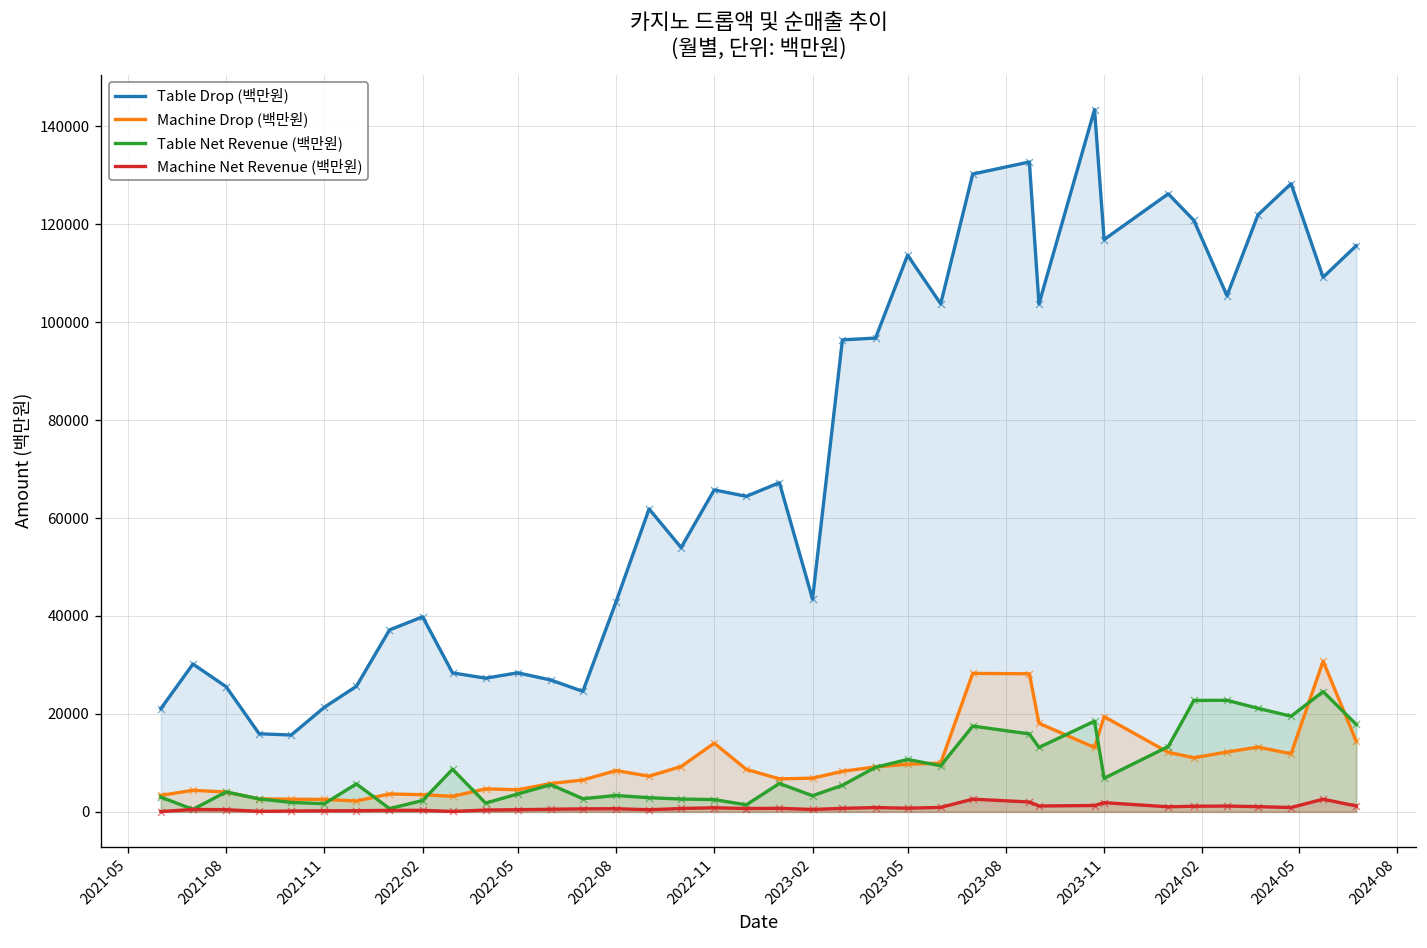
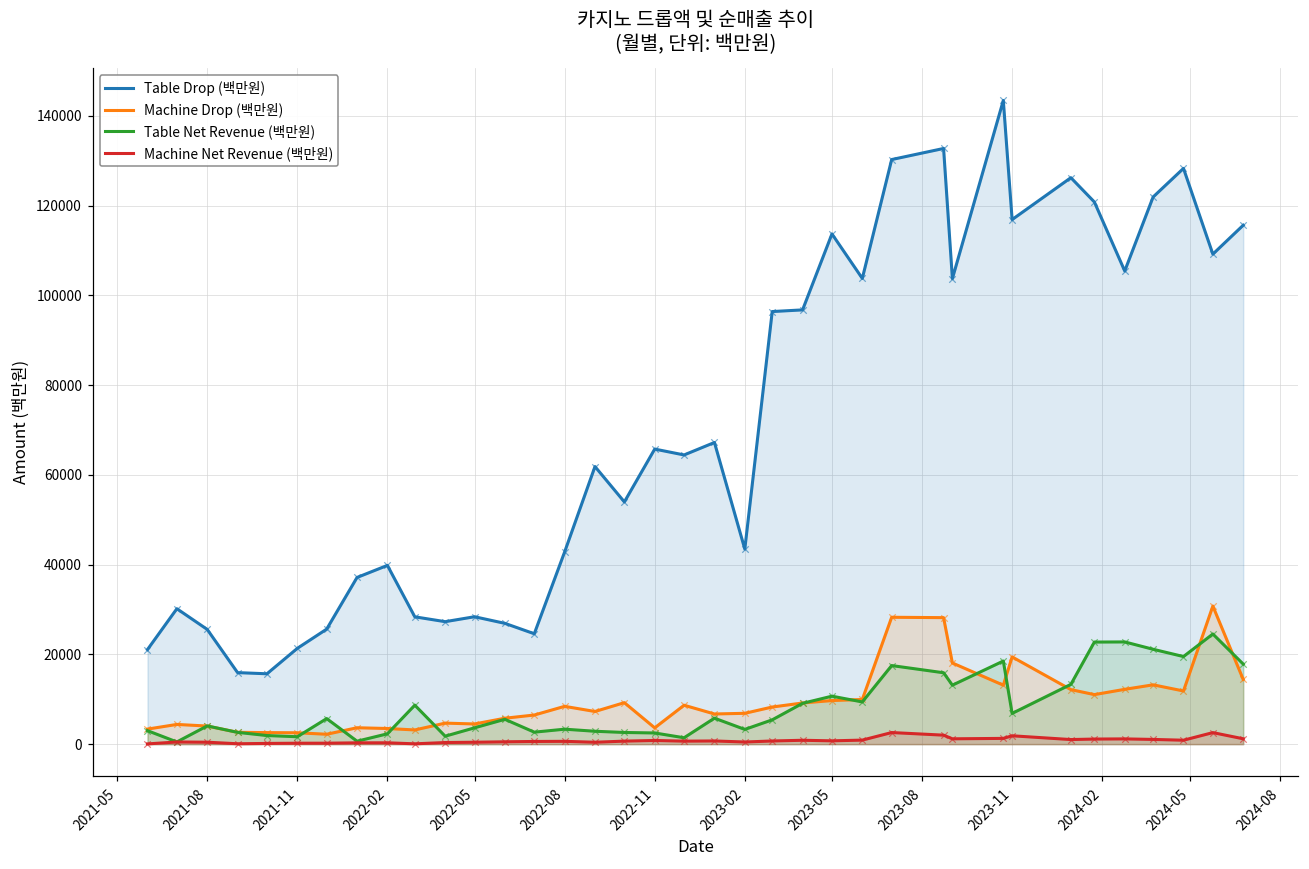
Machine Drop (백만원), 2022-11: 14000 -> 4000
